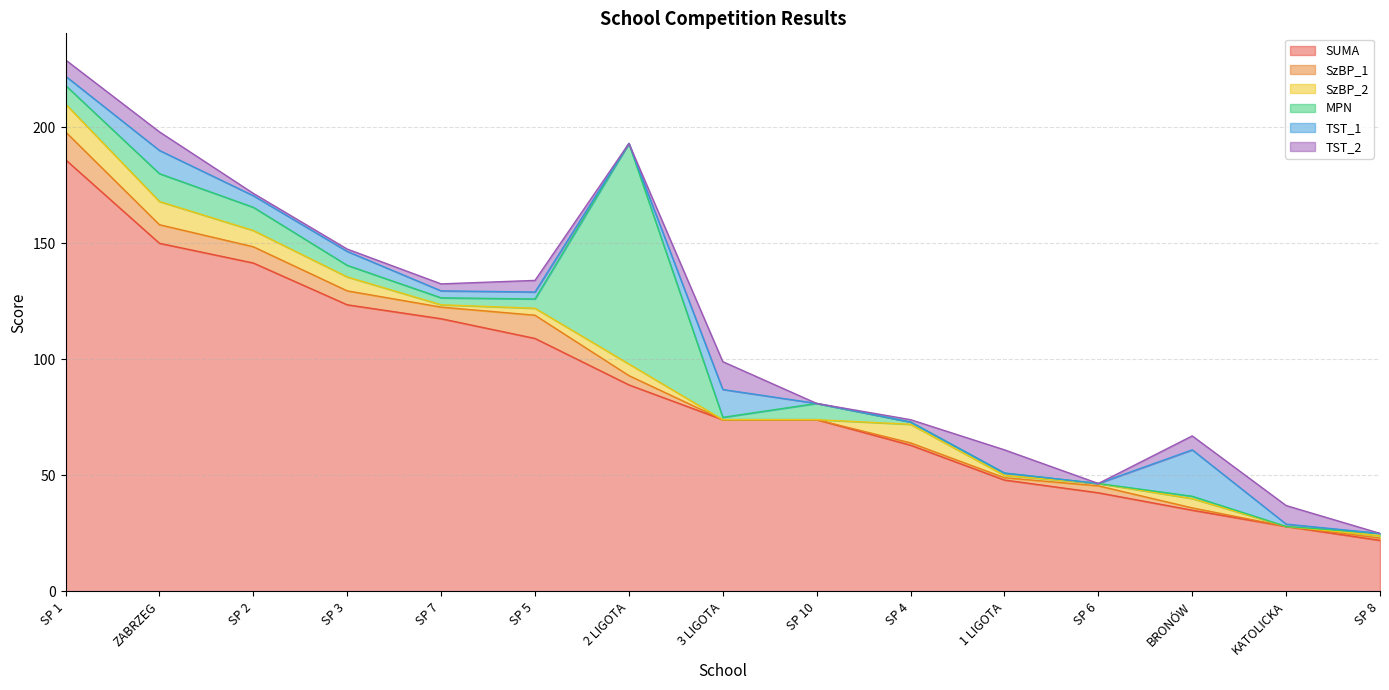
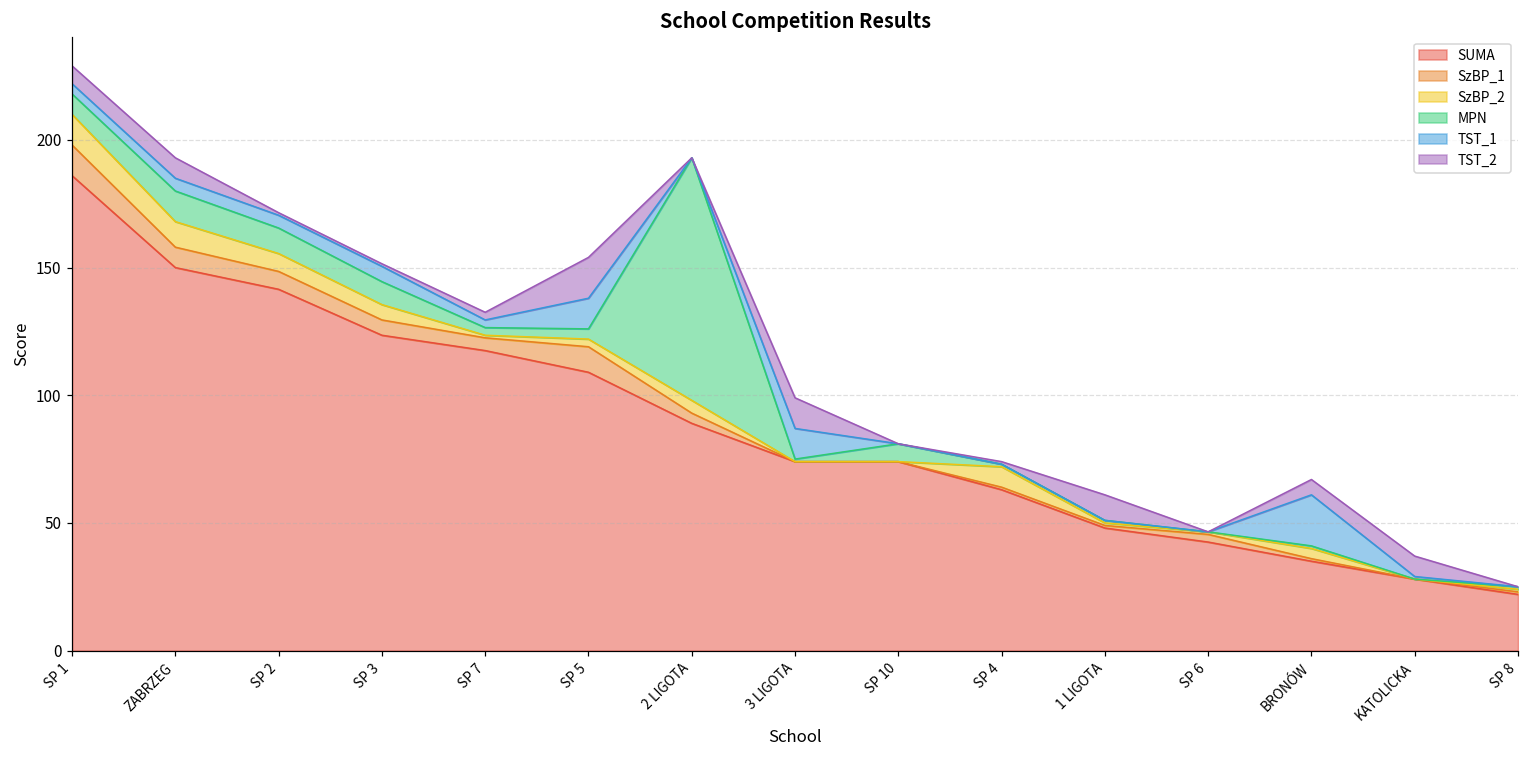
TST_1, ZABRZEG: 10 -> 5
MPN, SP 3: 5 -> 9
TST_1, SP 5: 3 -> 12
TST_2, SP 5: 5 -> 16
